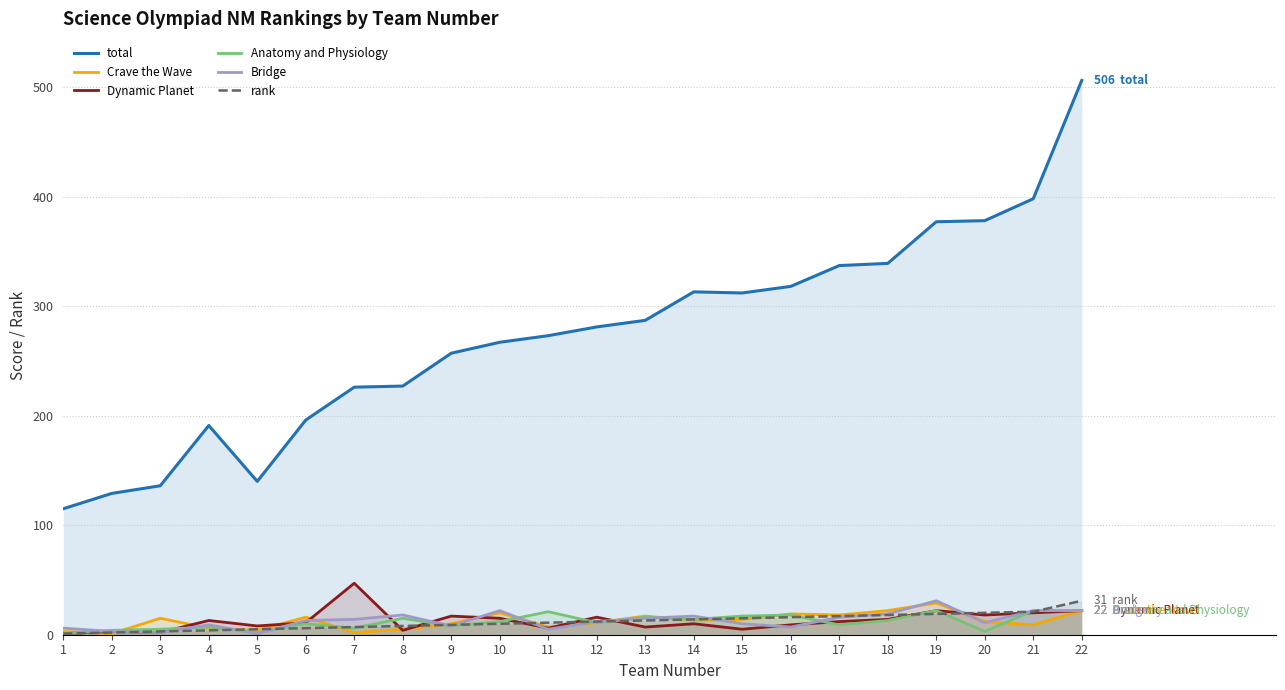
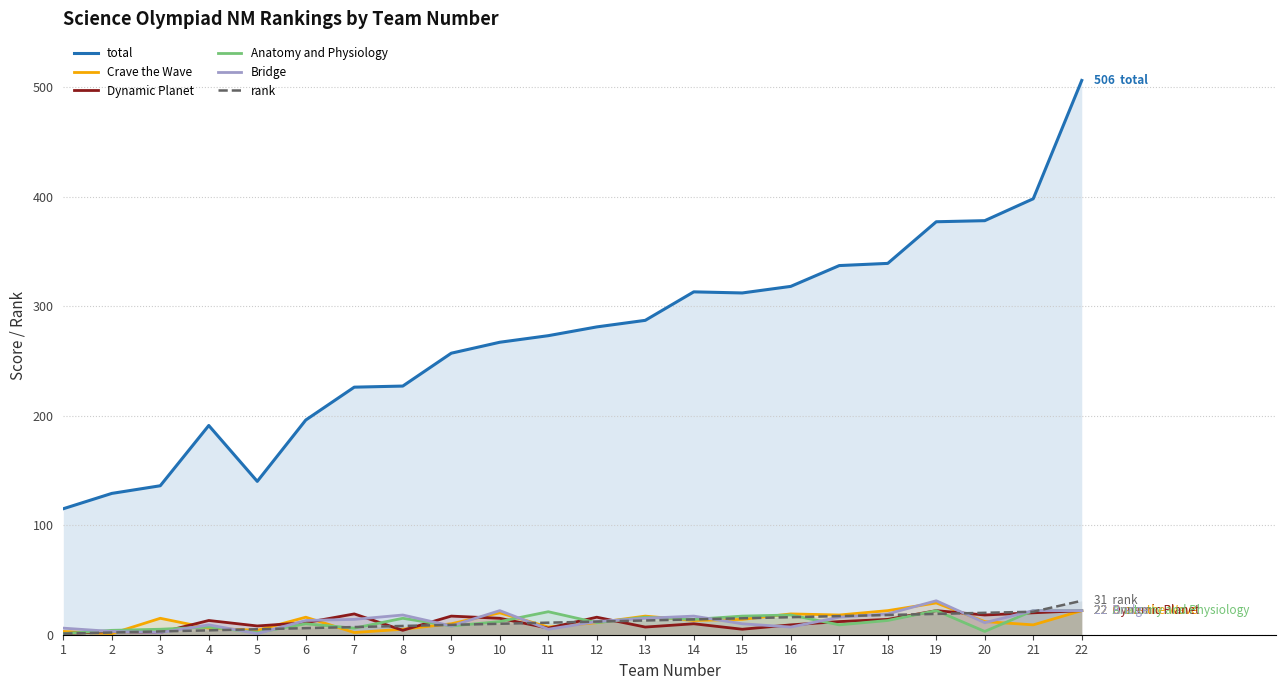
Dynamic Planet, 7: 47 -> 19
